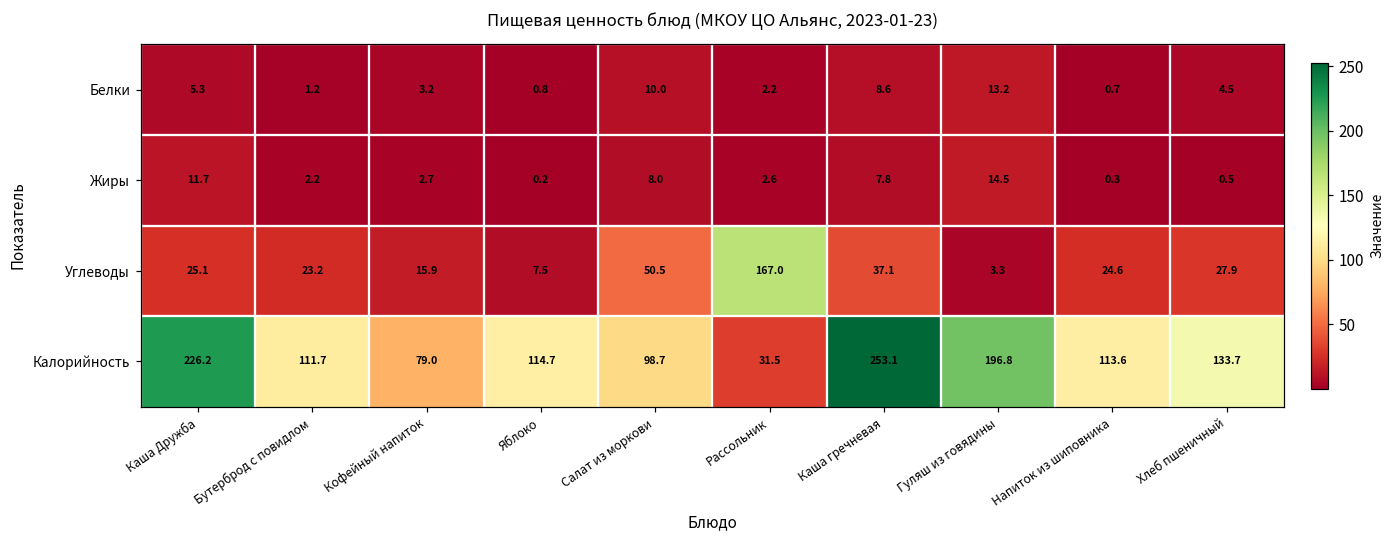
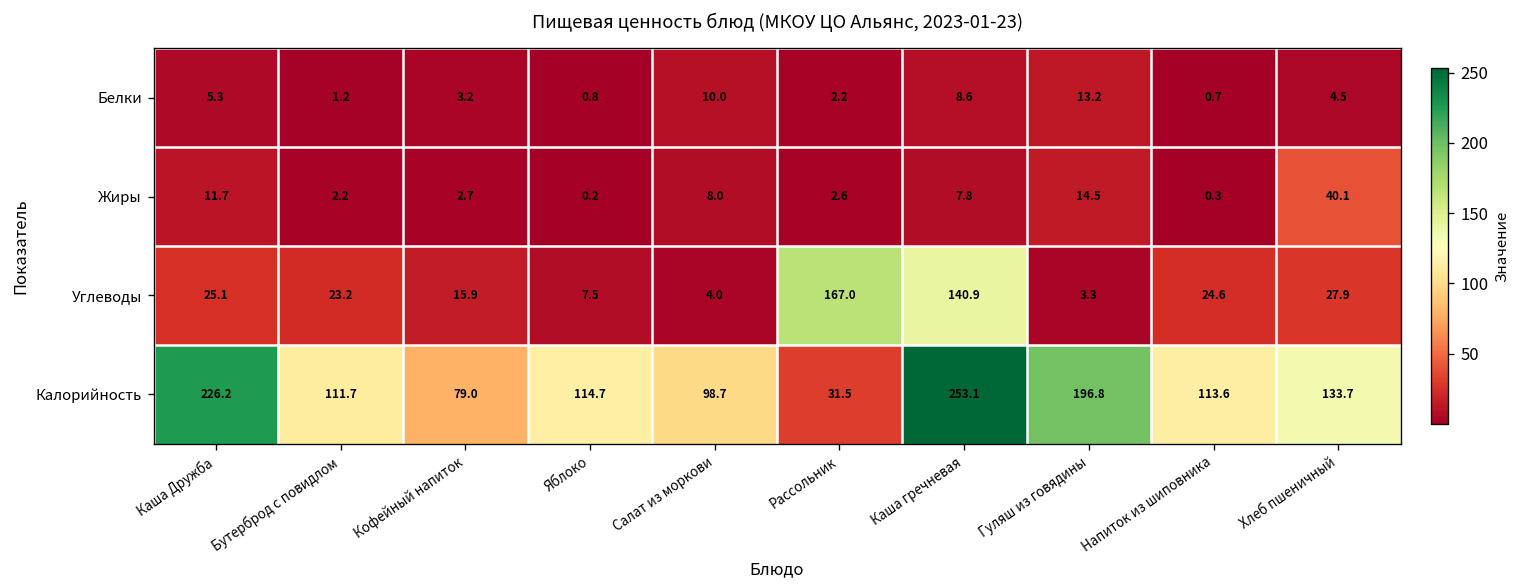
Жиры, Хлеб пшеничный: 0.5 -> 40.1
Углеводы, Салат из моркови: 50.5 -> 4.0
Углеводы, Каша гречневая: 37.1 -> 140.9
